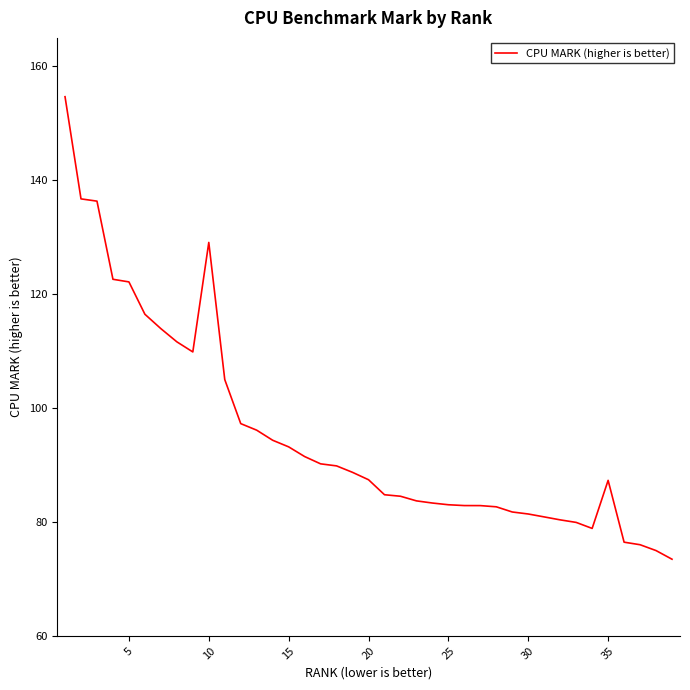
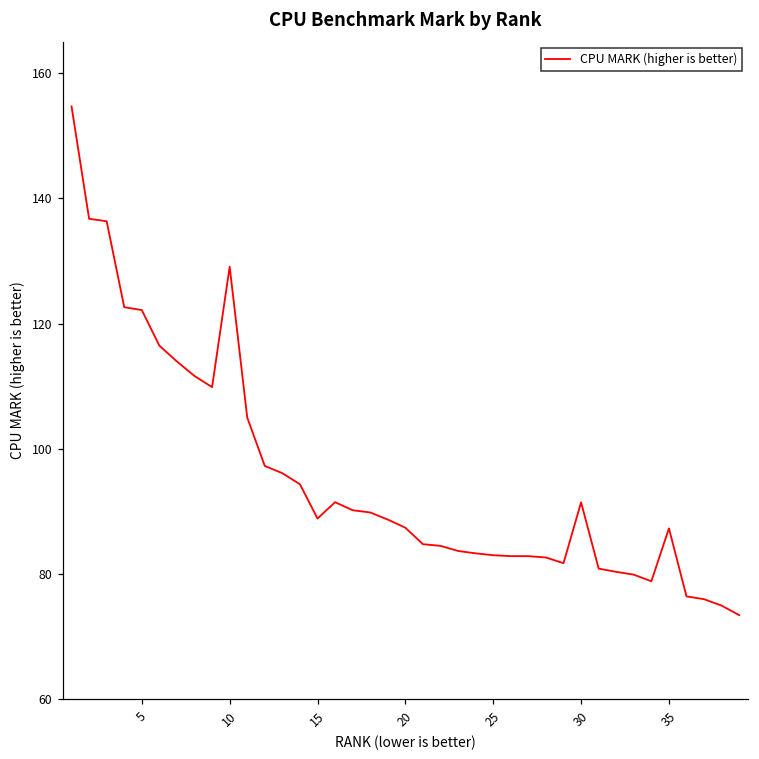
15: 93 -> 89
30: 81 -> 91
